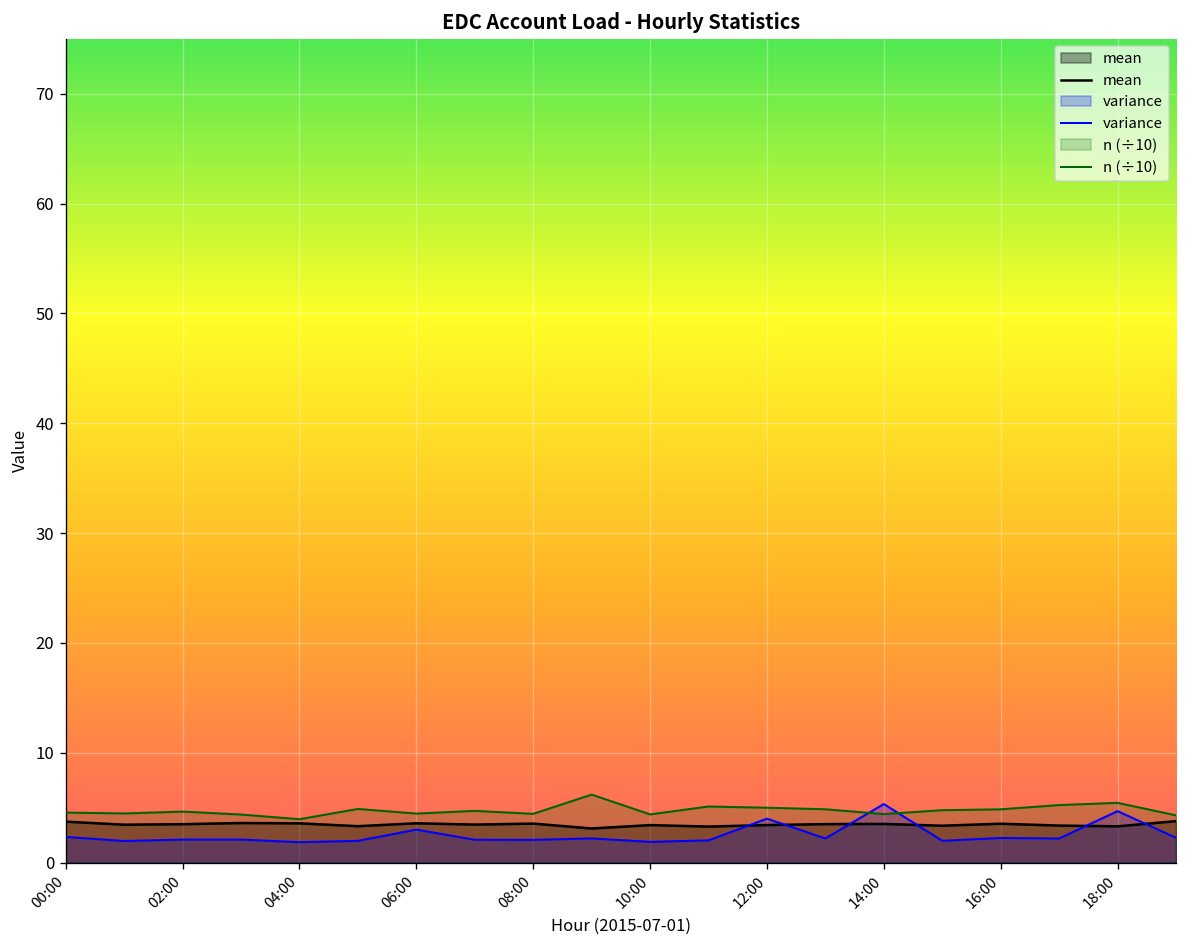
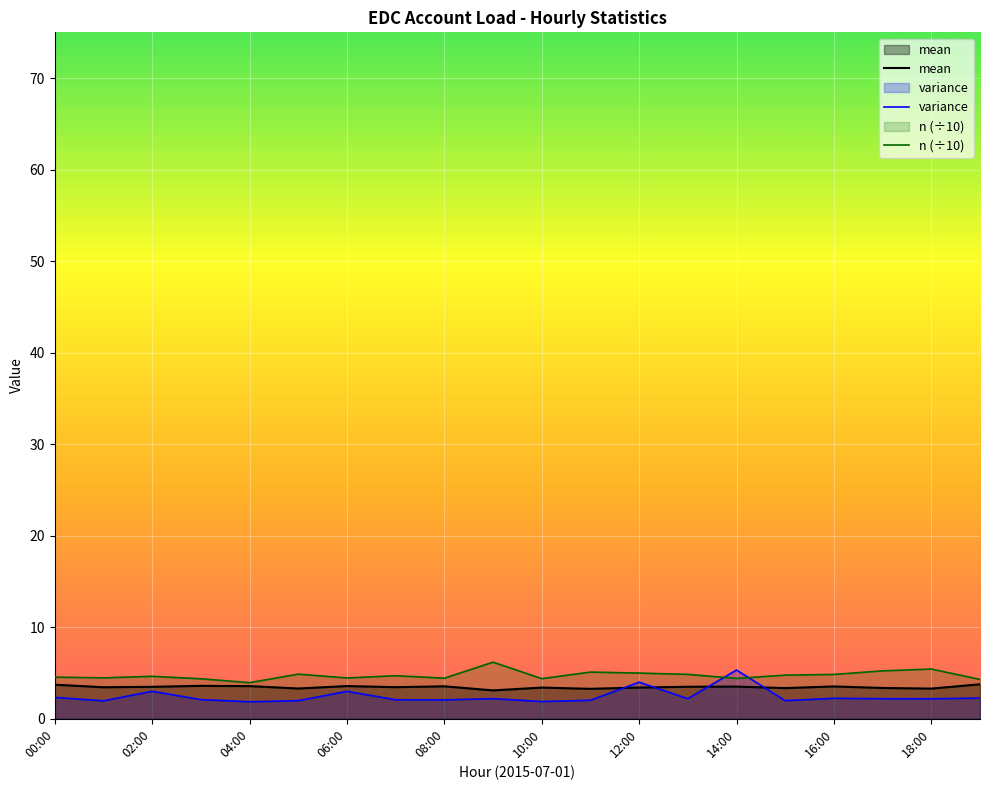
variance, 02:00: 2 -> 3
variance, 18:00: 5 -> 2
